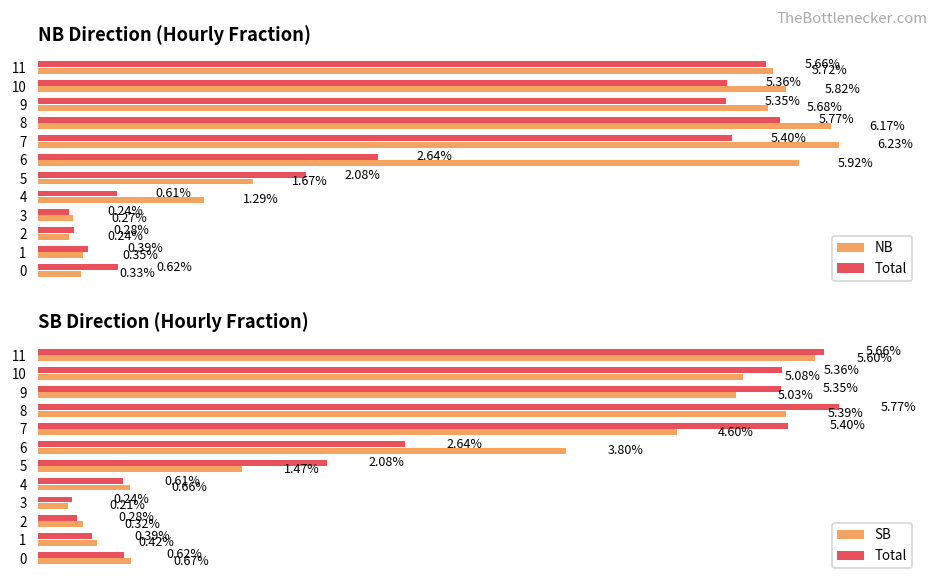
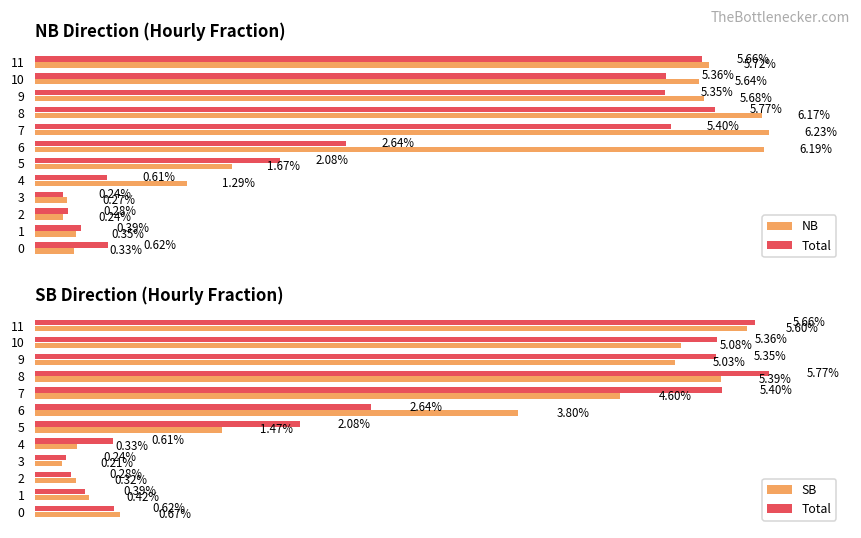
NB Direction (Hourly Fraction), NB, 10: 5.82% -> 5.64%
NB Direction (Hourly Fraction), NB, 6: 5.92% -> 6.19%
SB Direction (Hourly Fraction), SB, 4: 0.66% -> 0.33%
